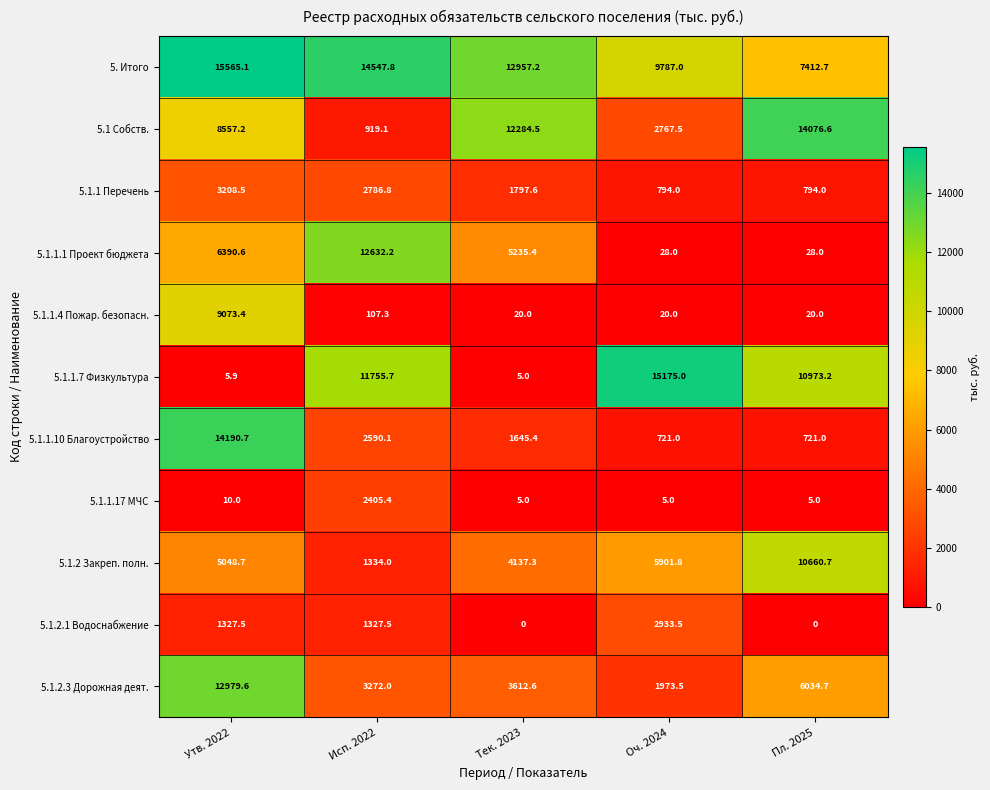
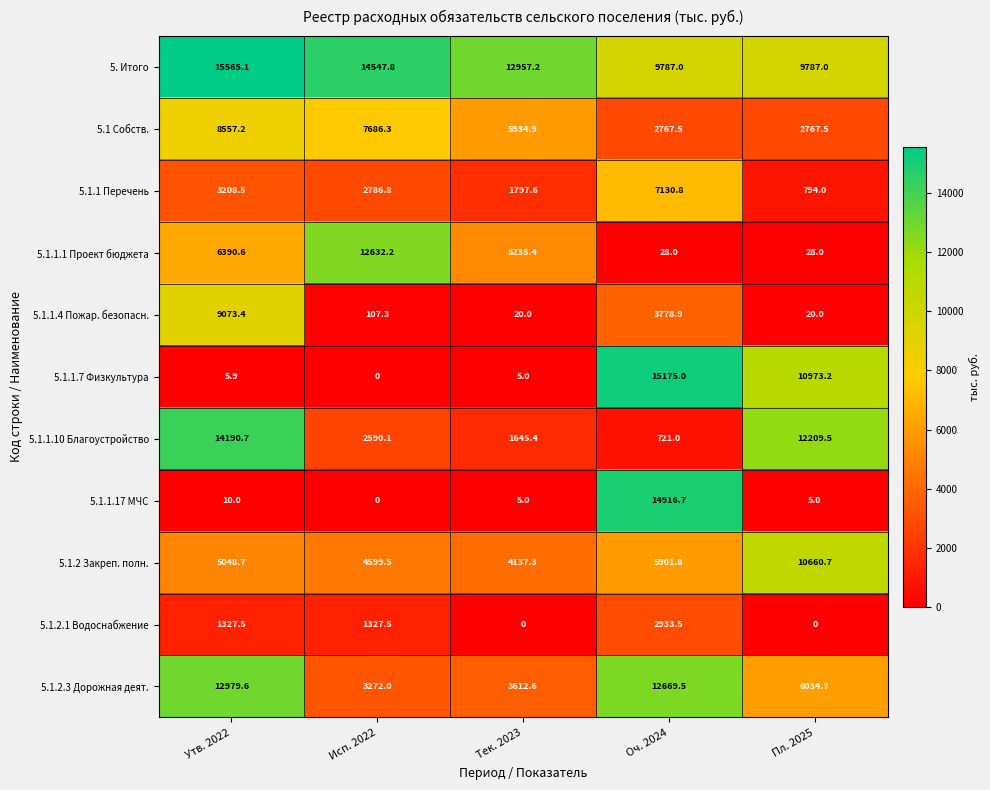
5. Итого, Пл. 2025: 7412.7 -> 9787.0
5.1 Собств., Исп. 2022: 919.1 -> 7686.3
5.1 Собств., Тек. 2023: 12284.5 -> 5934.9
5.1 Собств., Пл. 2025: 14076.6 -> 2767.5
5.1.1 Перечень, Оч. 2024: 794.0 -> 7130.8
5.1.1.4 Пожар. безопасн., Оч. 2024: 20.0 -> 3778.9
5.1.1.7 Физкультура, Исп. 2022: 11755.7 -> 0
5.1.1.10 Благоустройство, Пл. 2025: 721.0 -> 12209.5
5.1.1.17 МЧС, Исп. 2022: 2405.4 -> 0
5.1.1.17 МЧС, Оч. 2024: 5.0 -> 14916.7
5.1.2 Закреп. полн., Исп. 2022: 1334.0 -> 4599.5
5.1.2.3 Дорожная деят., Оч. 2024: 1973.5 -> 12669.5
